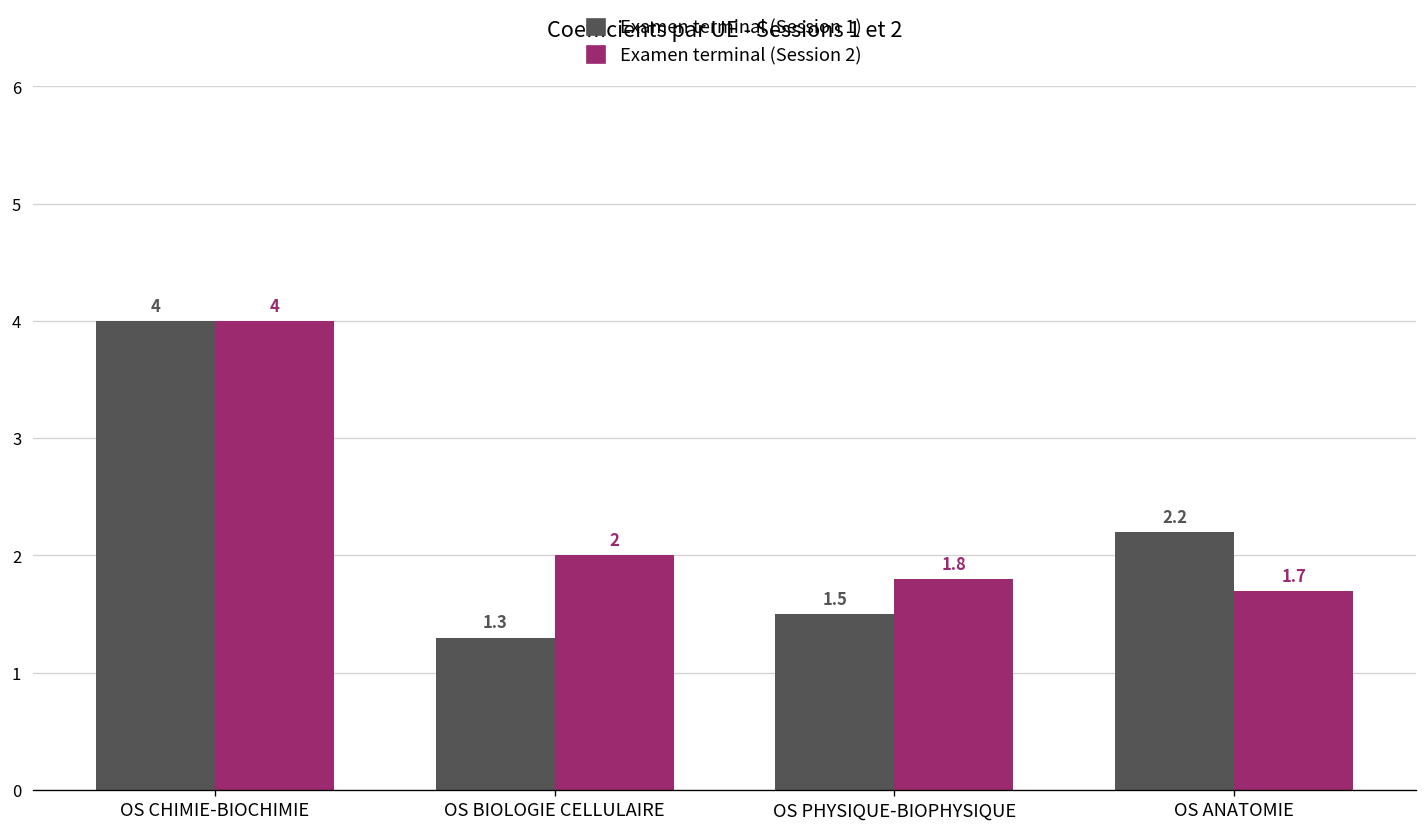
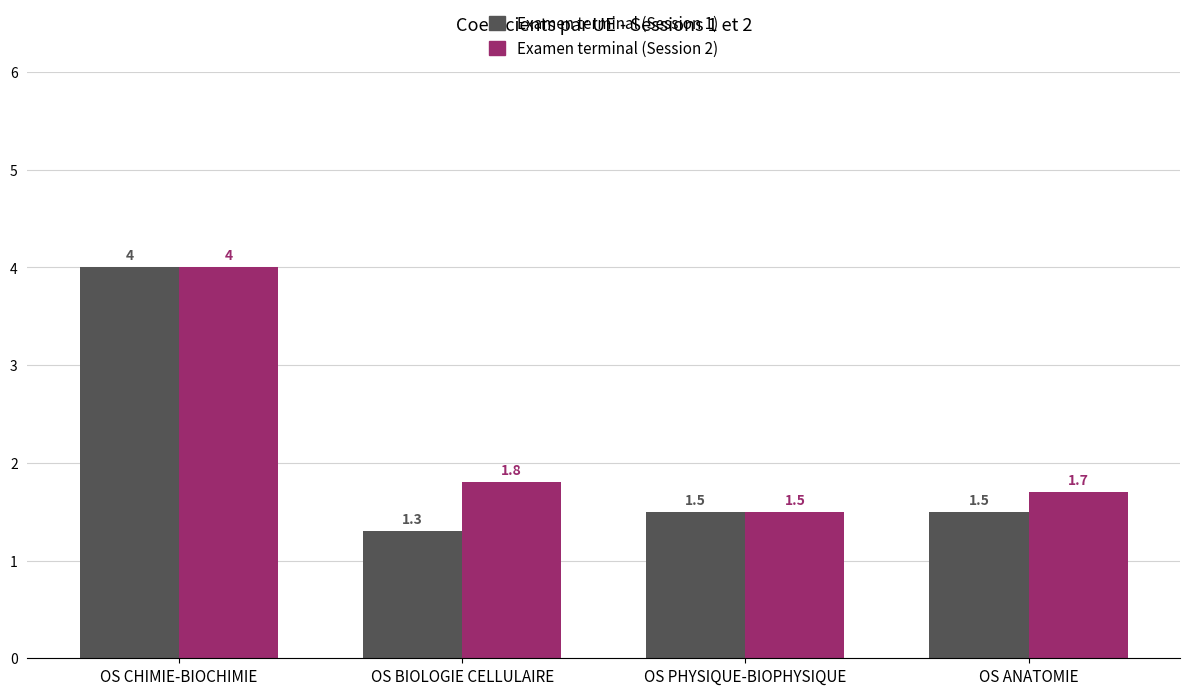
Examen terminal (Session 2), OS BIOLOGIE CELLULAIRE: 2 -> 1.8
Examen terminal (Session 2), OS PHYSIQUE-BIOPHYSIQUE: 1.8 -> 1.5
Examen terminal (Session 1), OS ANATOMIE: 2.2 -> 1.5
